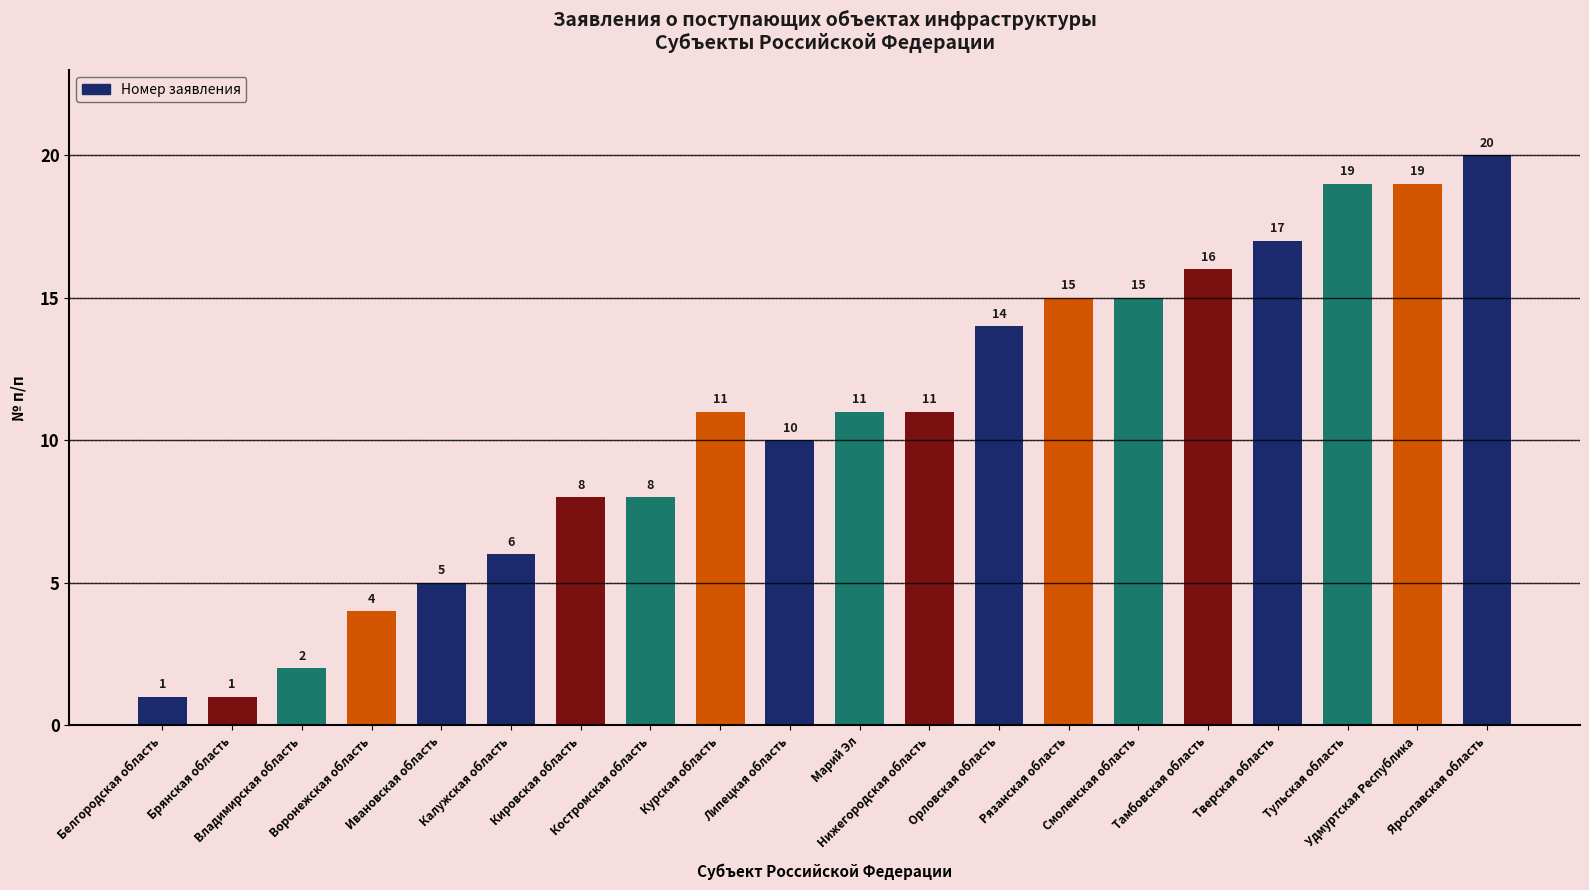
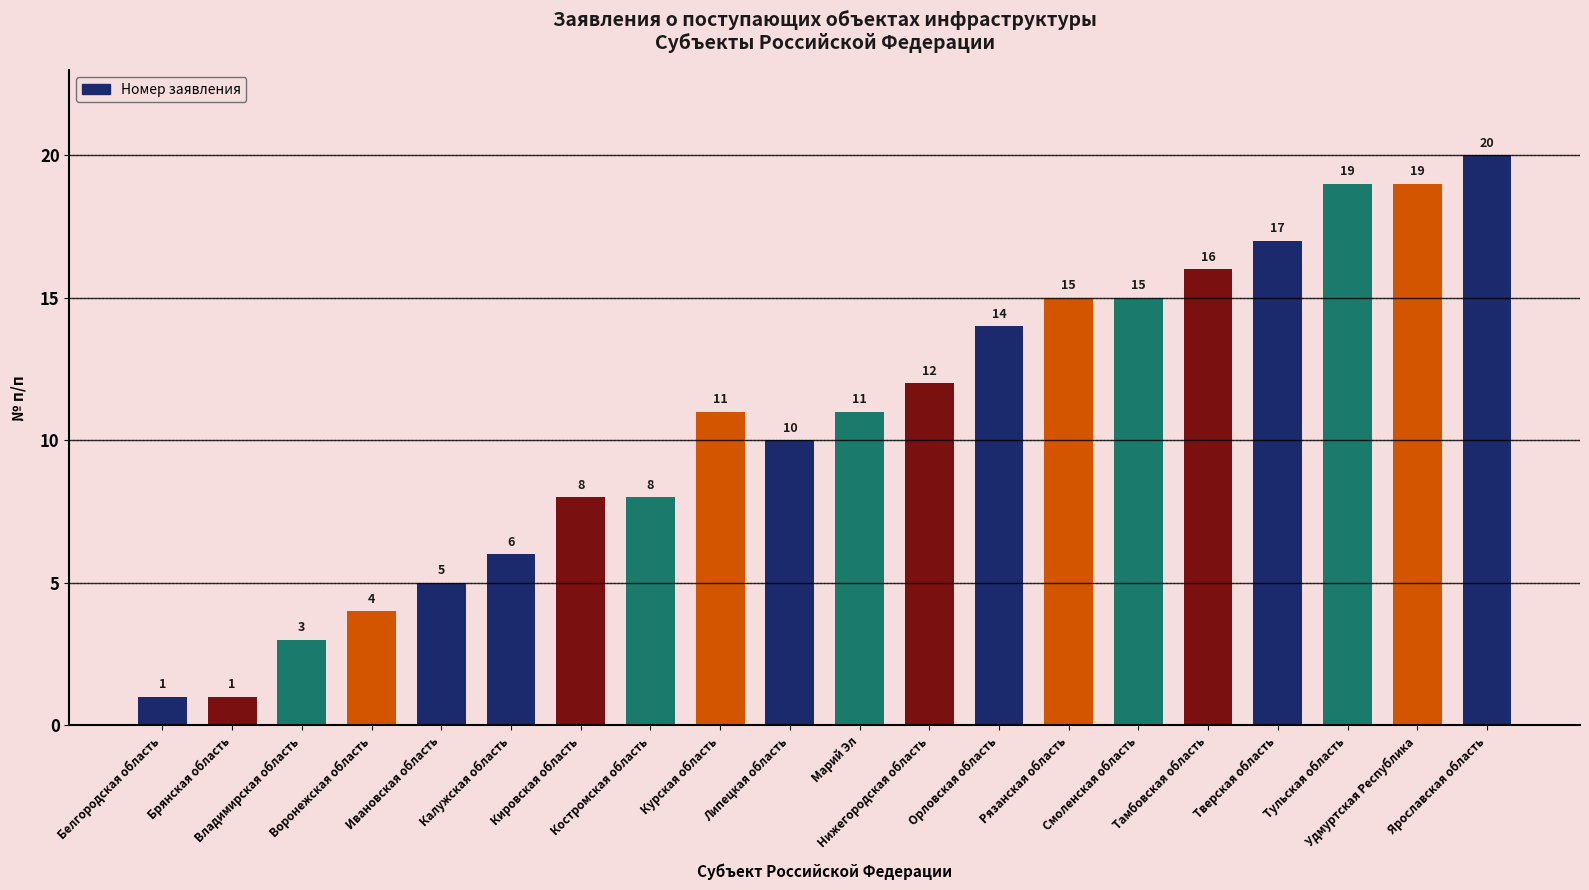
Владимирская область: 2 -> 3
Нижегородская область: 11 -> 12
